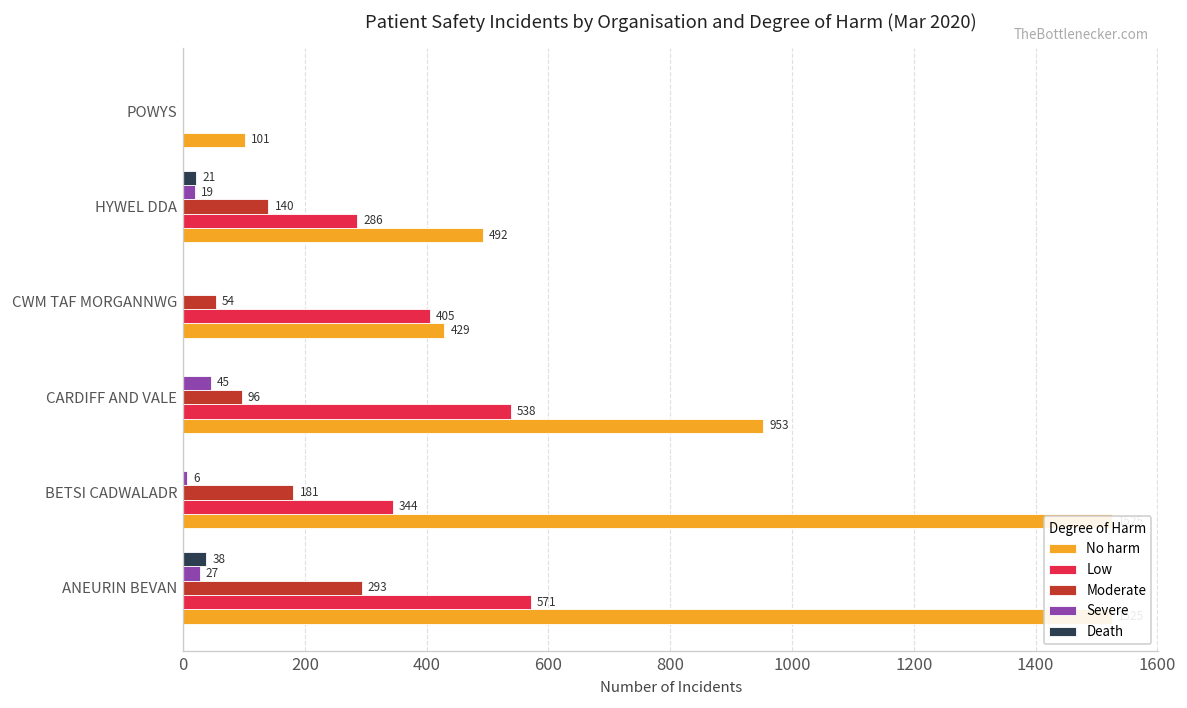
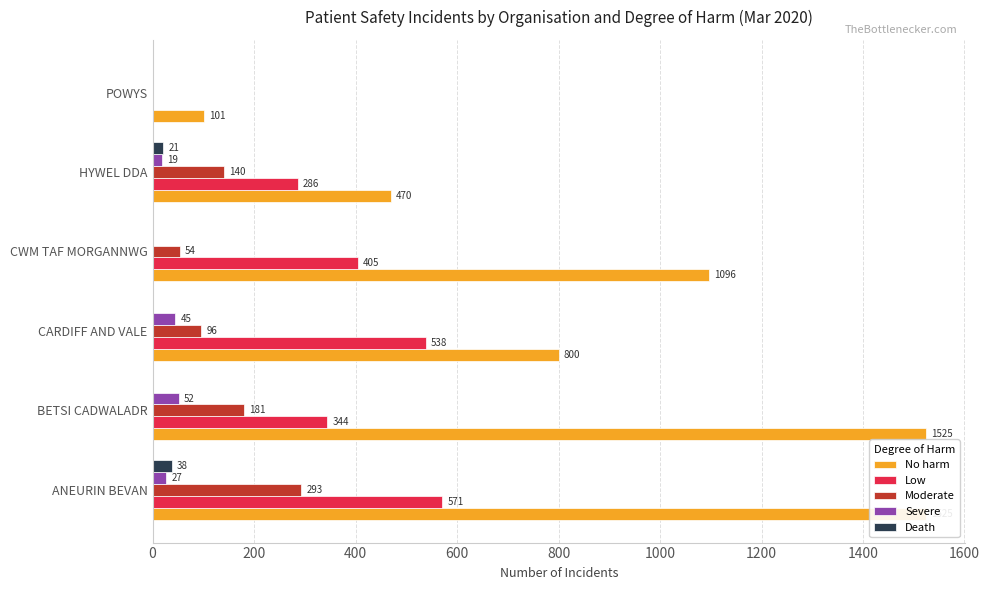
No harm, HYWEL DDA: 492 -> 470
No harm, CWM TAF MORGANNWG: 429 -> 1096
No harm, CARDIFF AND VALE: 953 -> 800
Severe, BETSI CADWALADR: 6 -> 52
